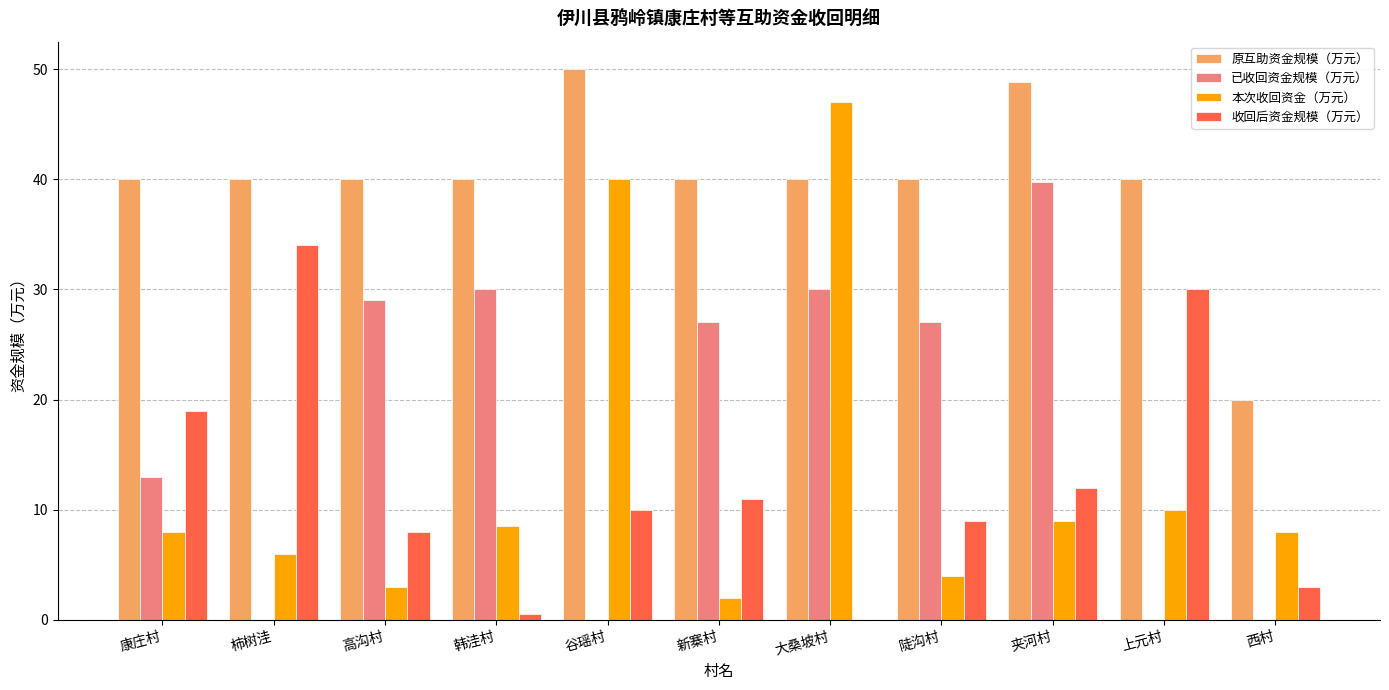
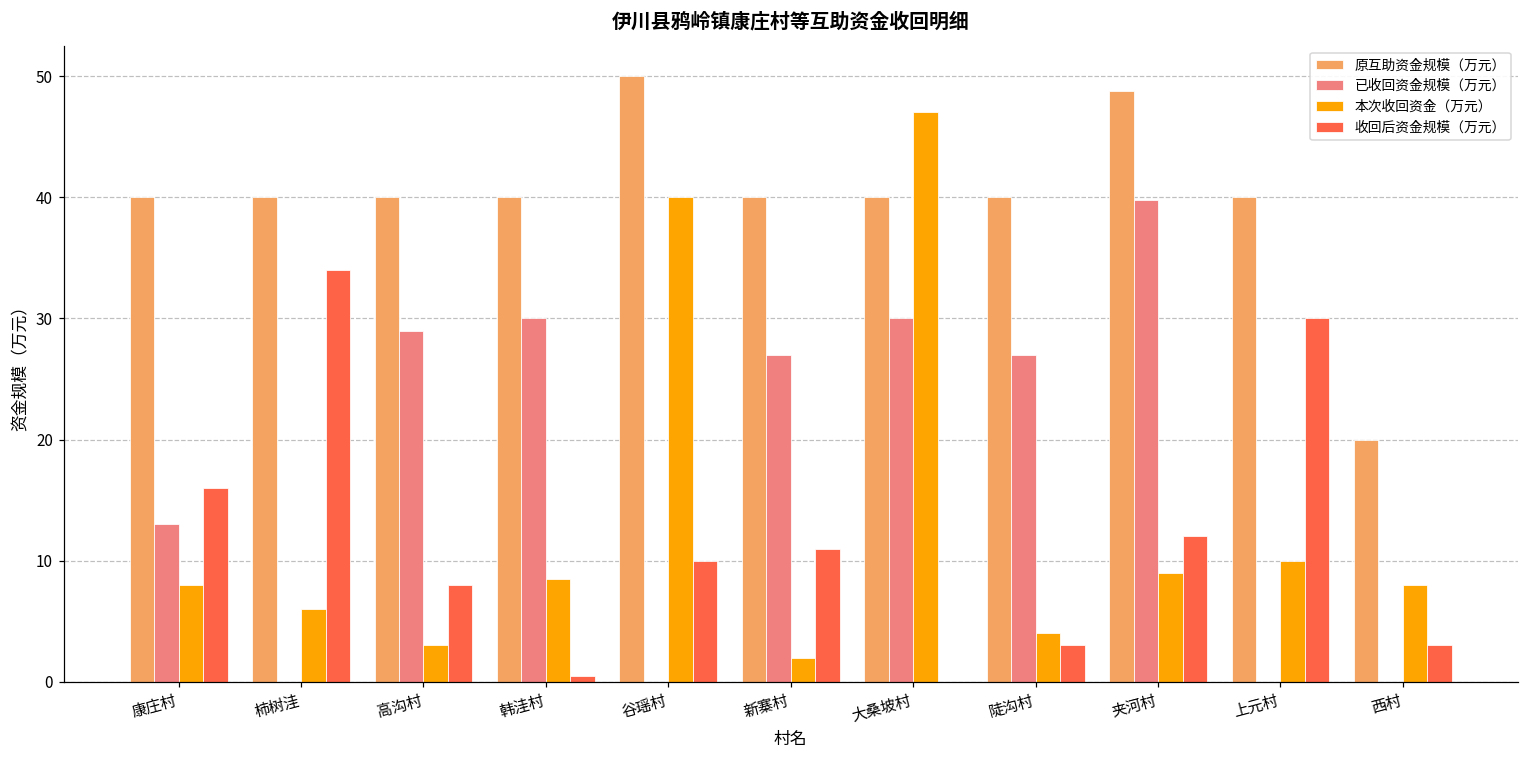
收回后资金规模（万元）, 康庄村: 19 -> 16
收回后资金规模（万元）, 陡沟村: 9 -> 3
